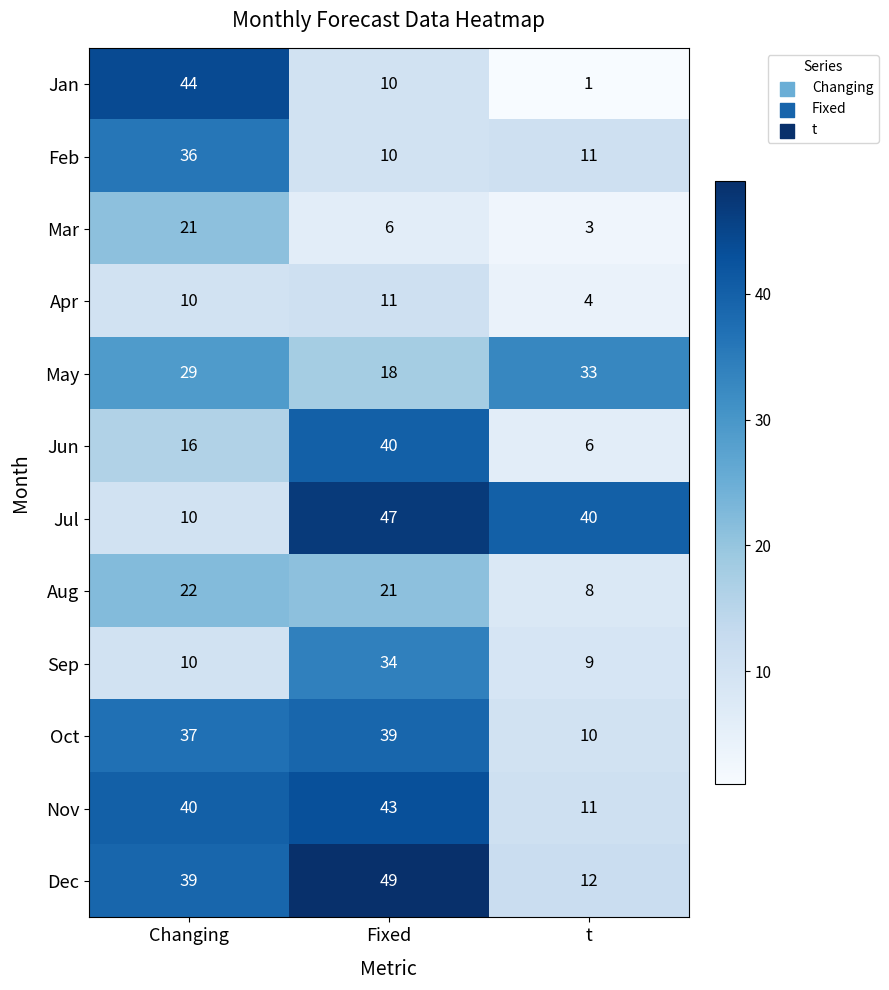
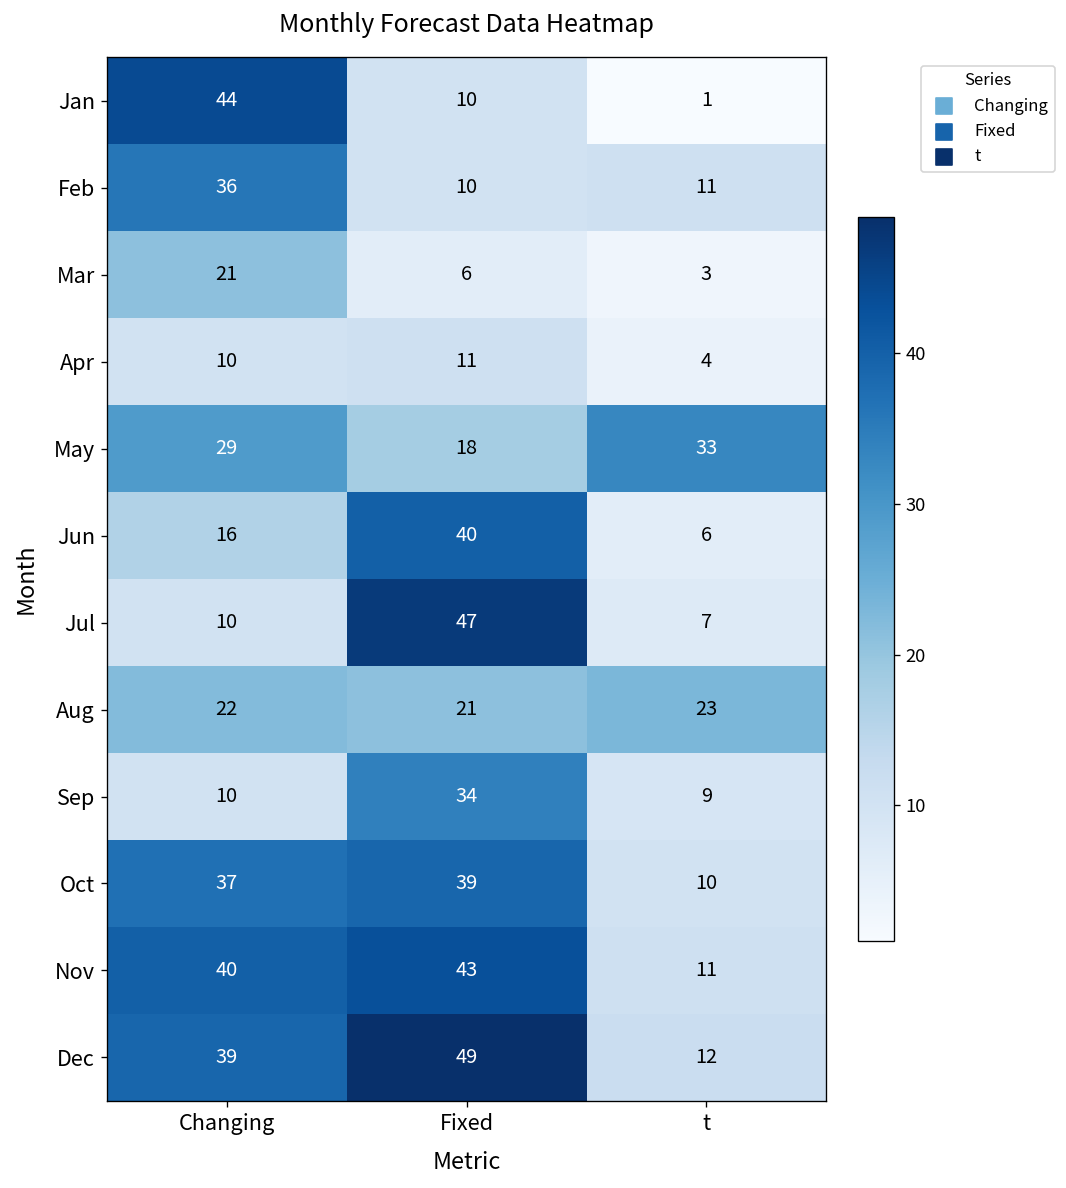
Jul, t: 40 -> 7
Aug, t: 8 -> 23
